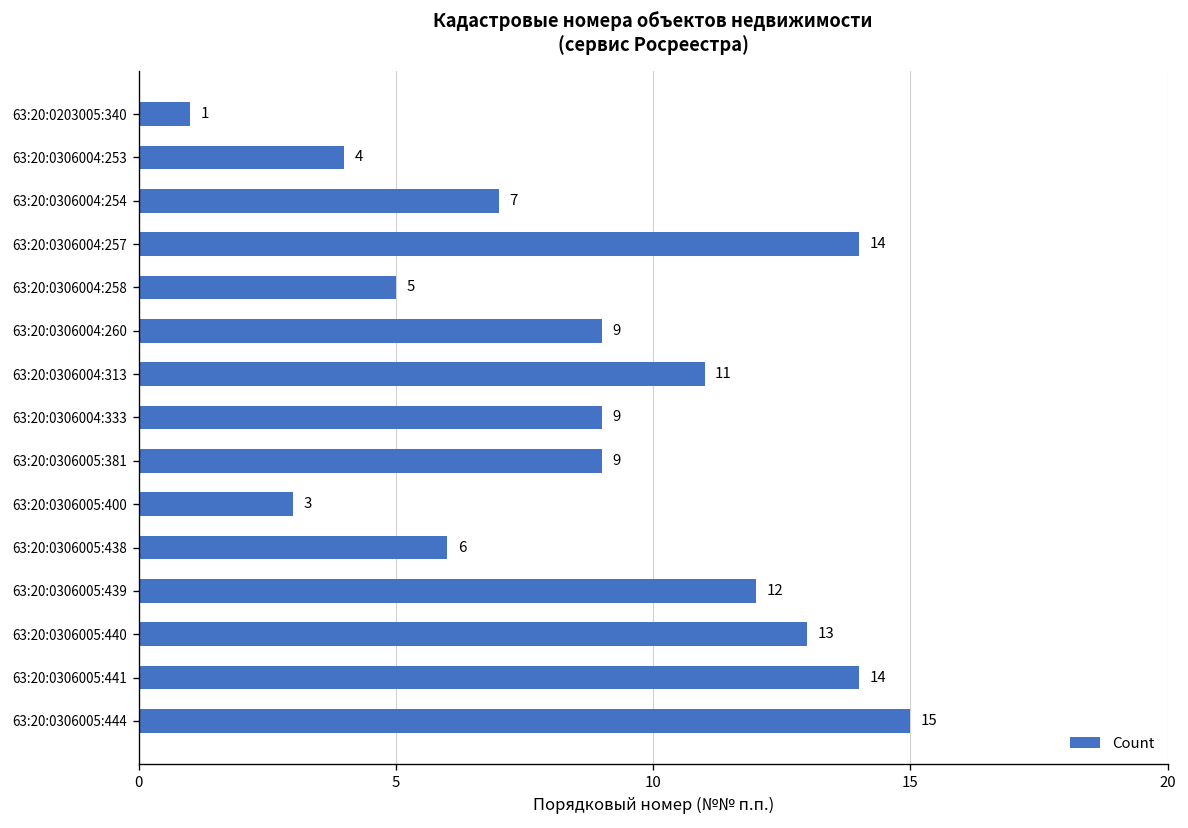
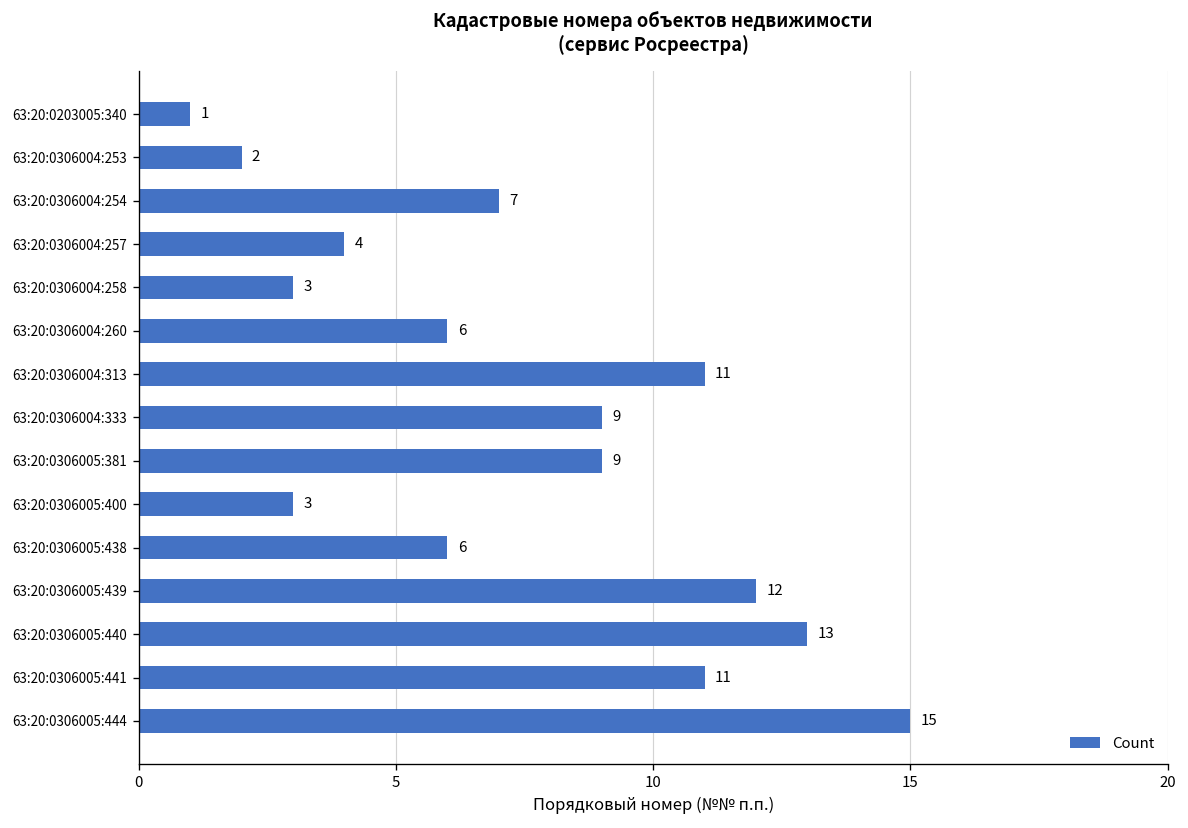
63:20:0306004:253: 4 -> 2
63:20:0306004:257: 14 -> 4
63:20:0306004:258: 5 -> 3
63:20:0306004:260: 9 -> 6
63:20:0306005:441: 14 -> 11
